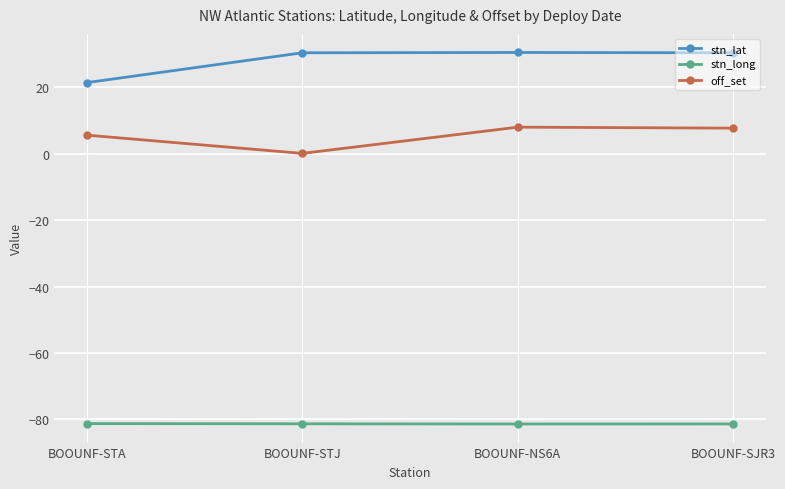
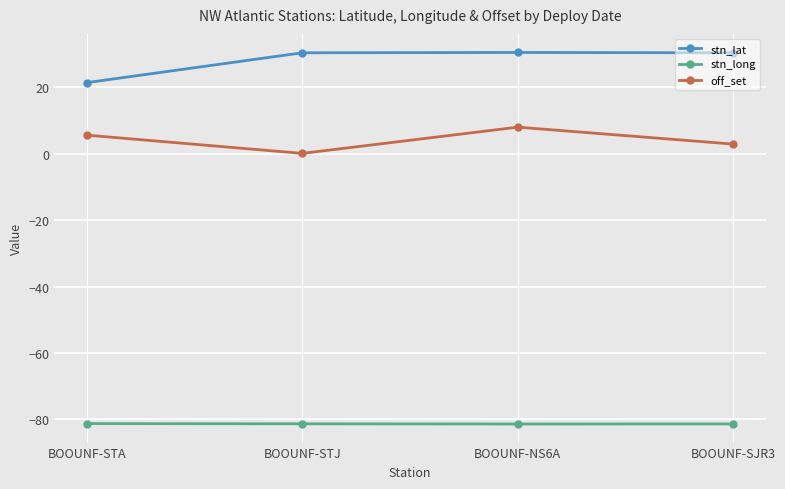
off_set, BOOUNF-SJR3: 8 -> 3
